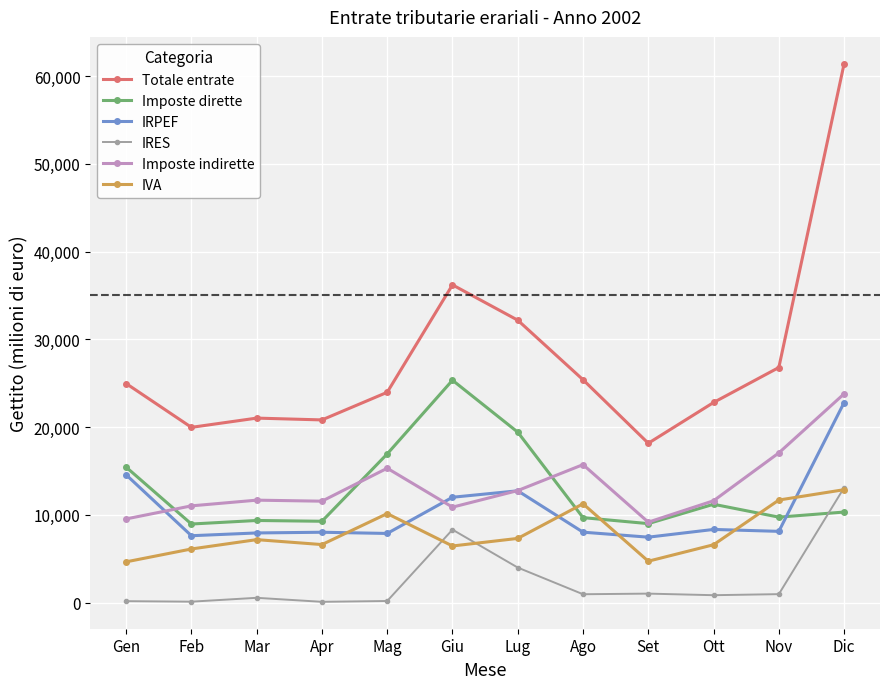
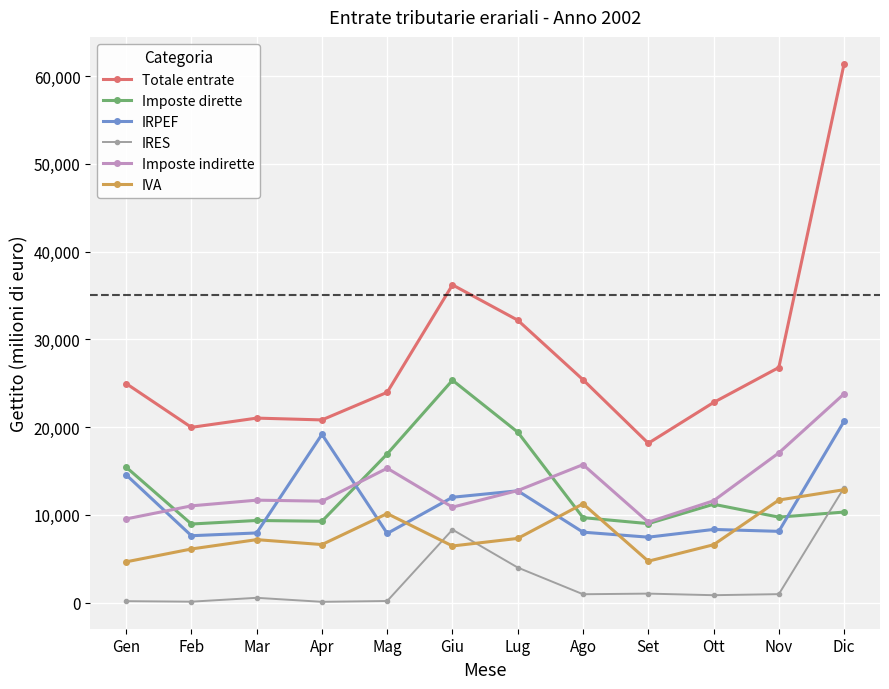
IRPEF, Apr: 8,000 -> 19,000
IRPEF, Dic: 23,000 -> 21,000
